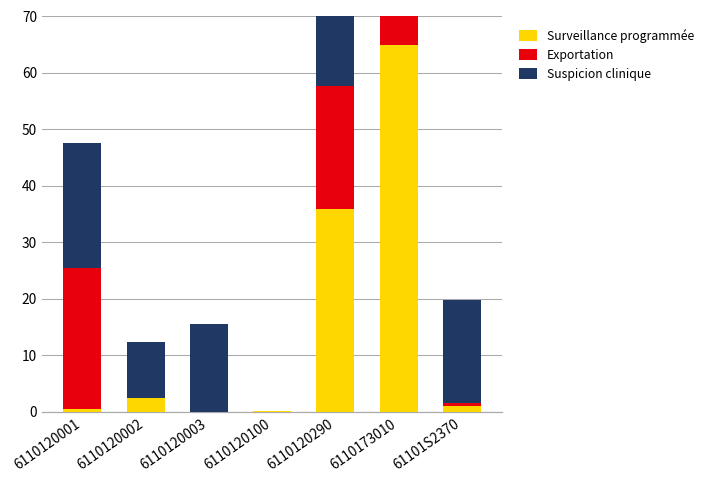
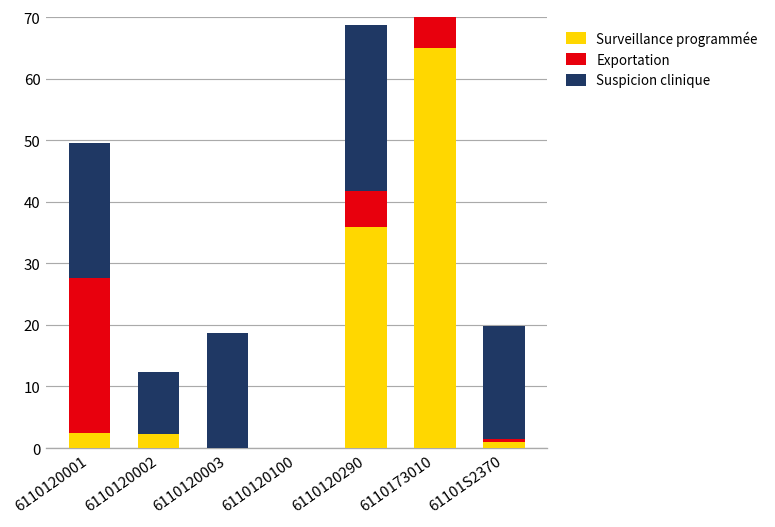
Surveillance programmée, 6110120001: 0 -> 3
Suspicion clinique, 6110120003: 15 -> 19
Exportation, 6110120290: 22 -> 6
